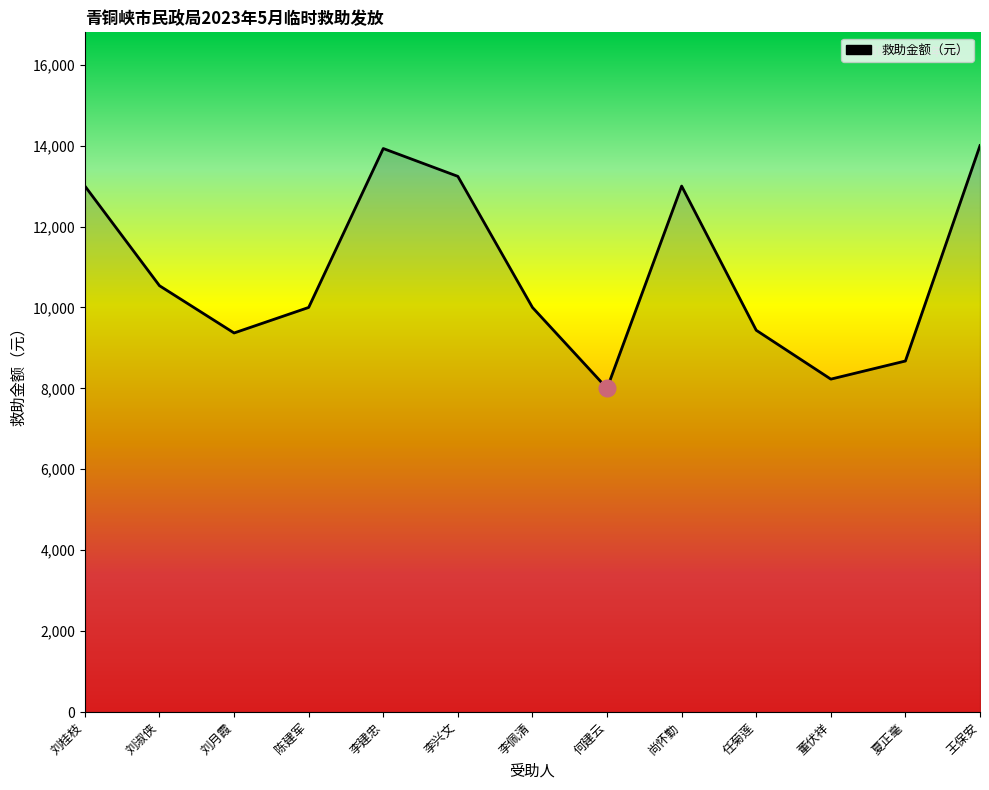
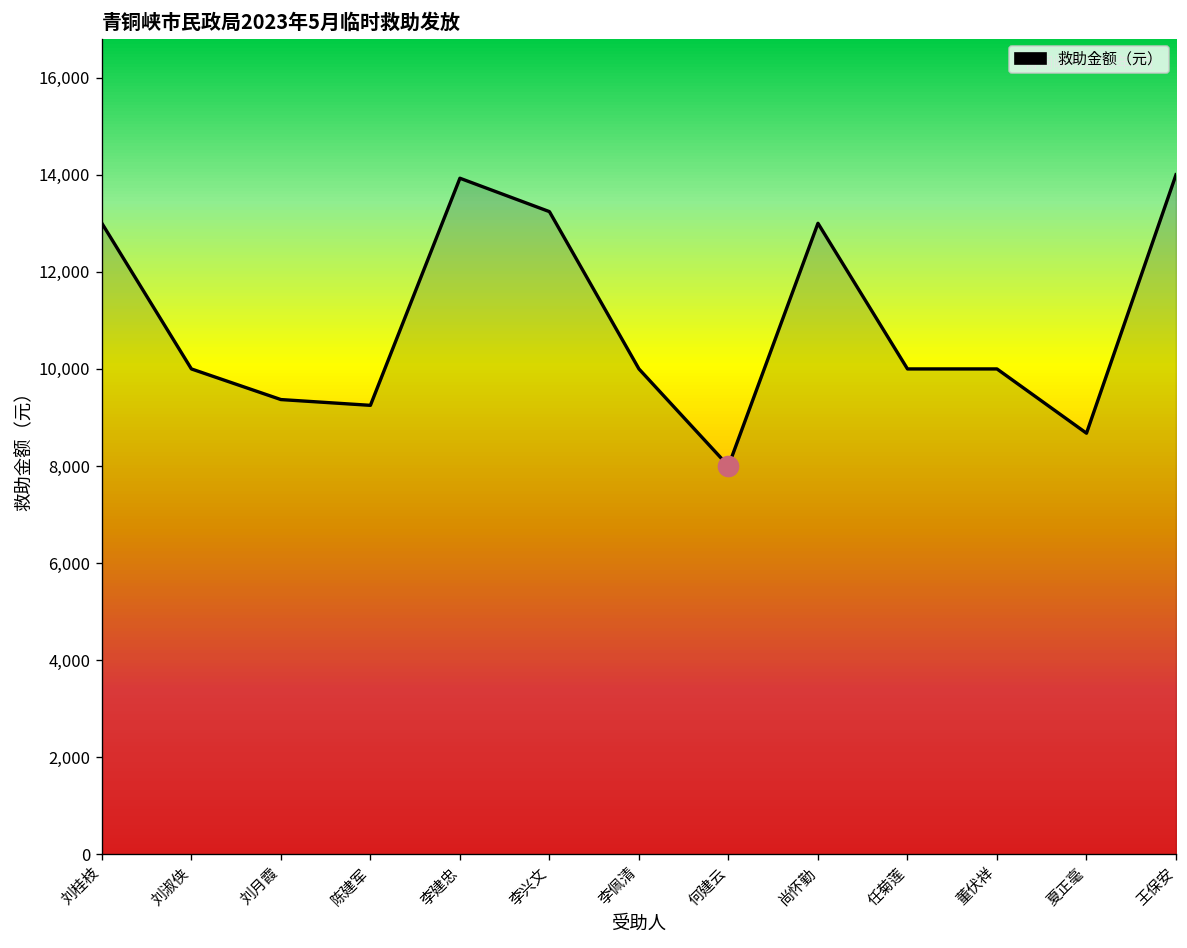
救助金额（元）, 刘淑侠: 10,500 -> 10,000
救助金额（元）, 陈建军: 10,000 -> 9,300
救助金额（元）, 任菊莲: 9,400 -> 10,000
救助金额（元）, 董伏祥: 8,200 -> 10,000
